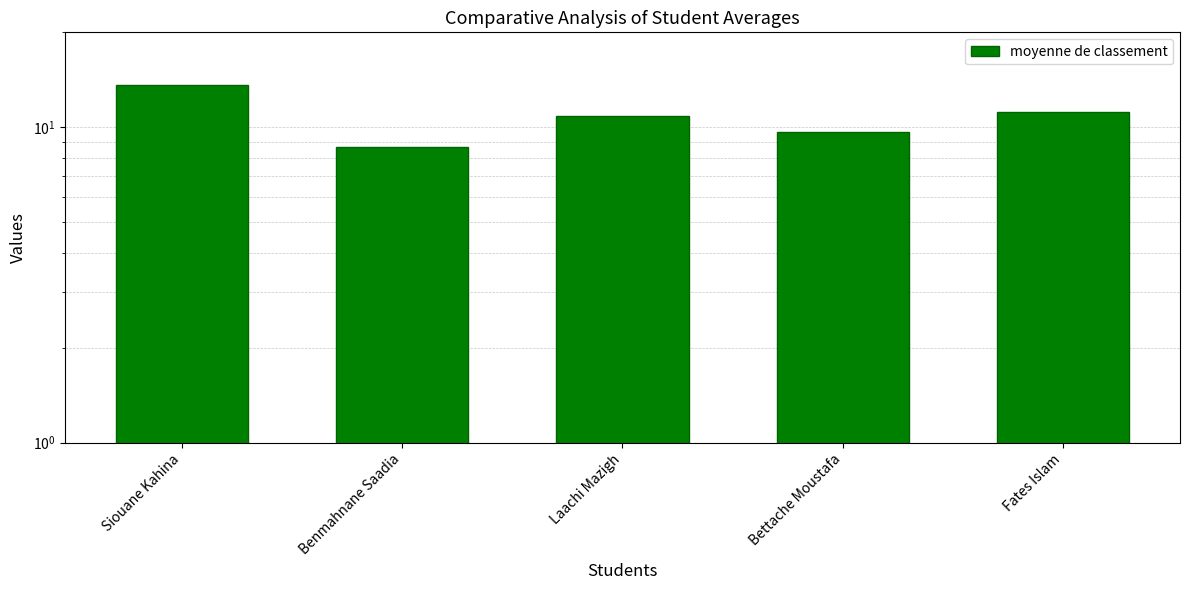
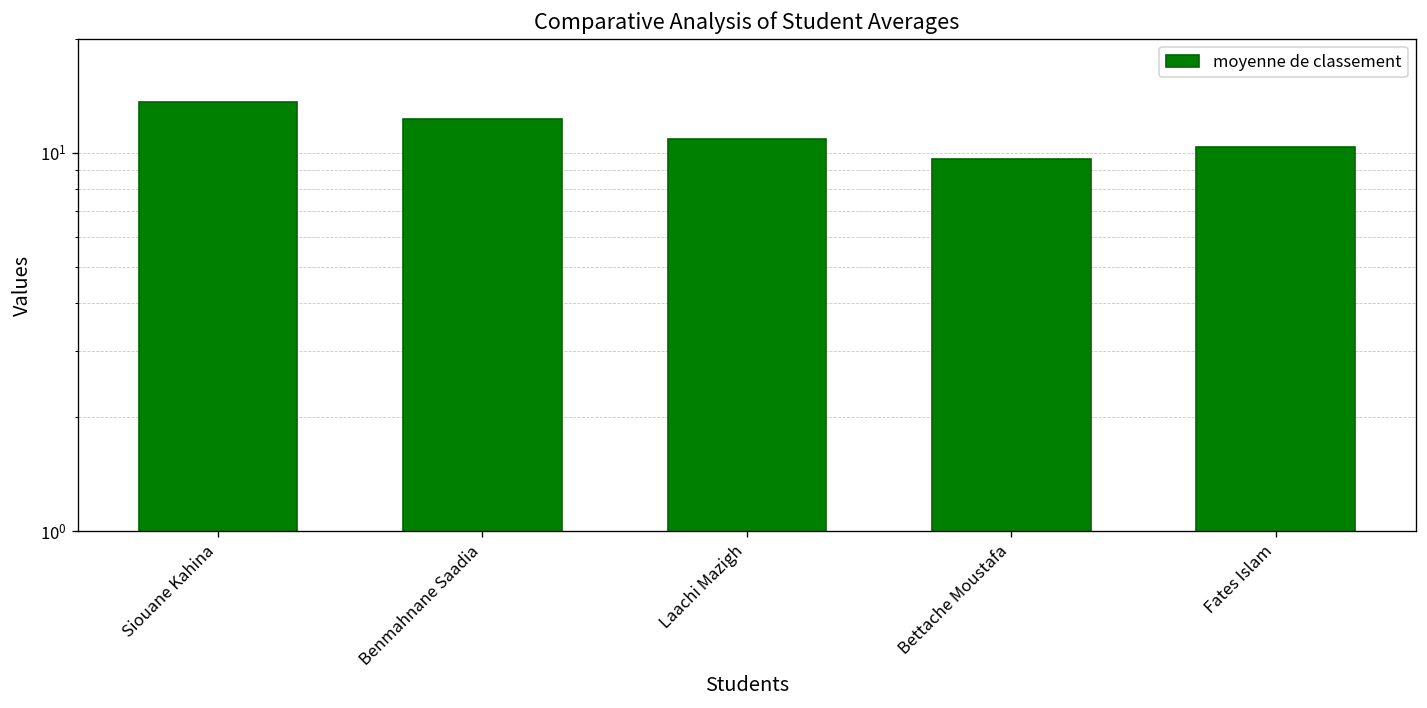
Benmahnane Saadia: 8.7 -> 12.3
Fates Islam: 11.2 -> 10.4
